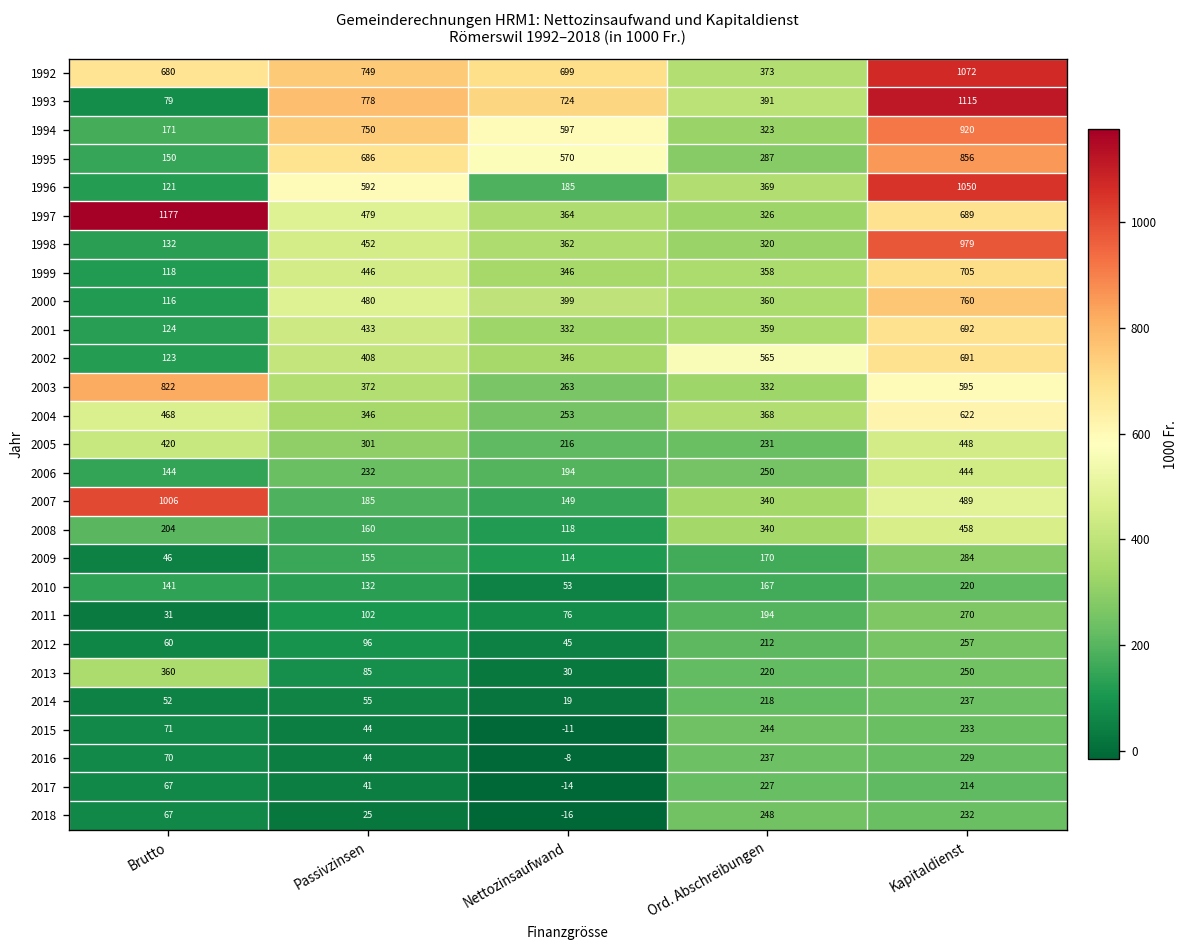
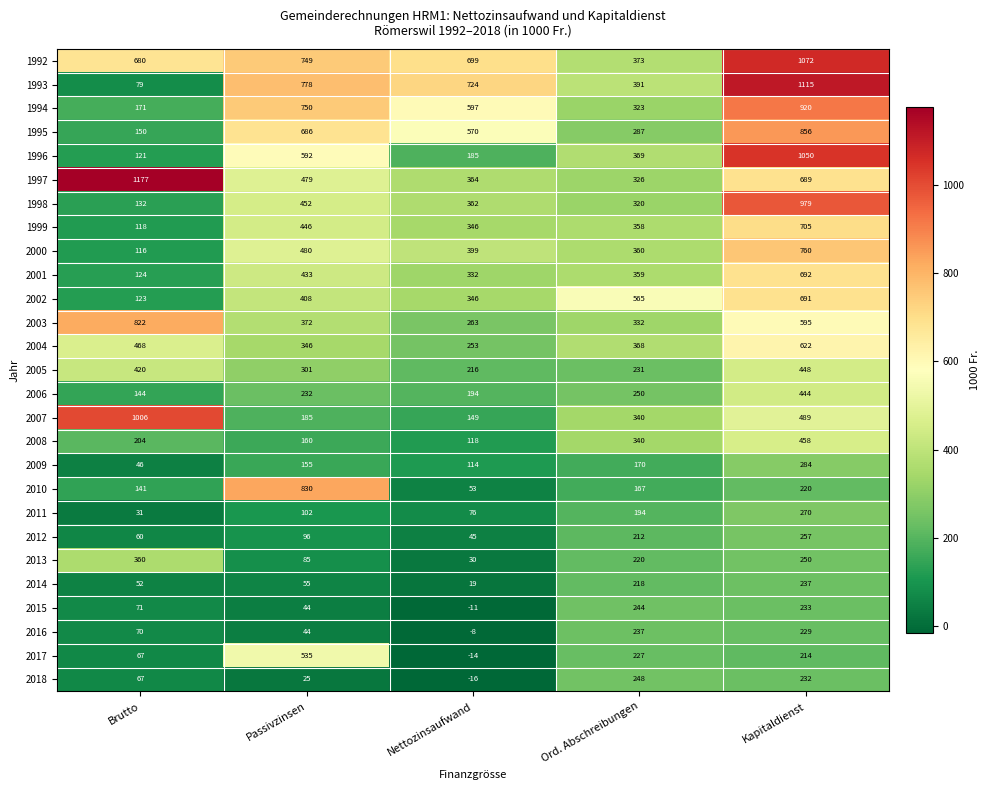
2010, Passivzinsen: 132 -> 830
2017, Passivzinsen: 41 -> 535
